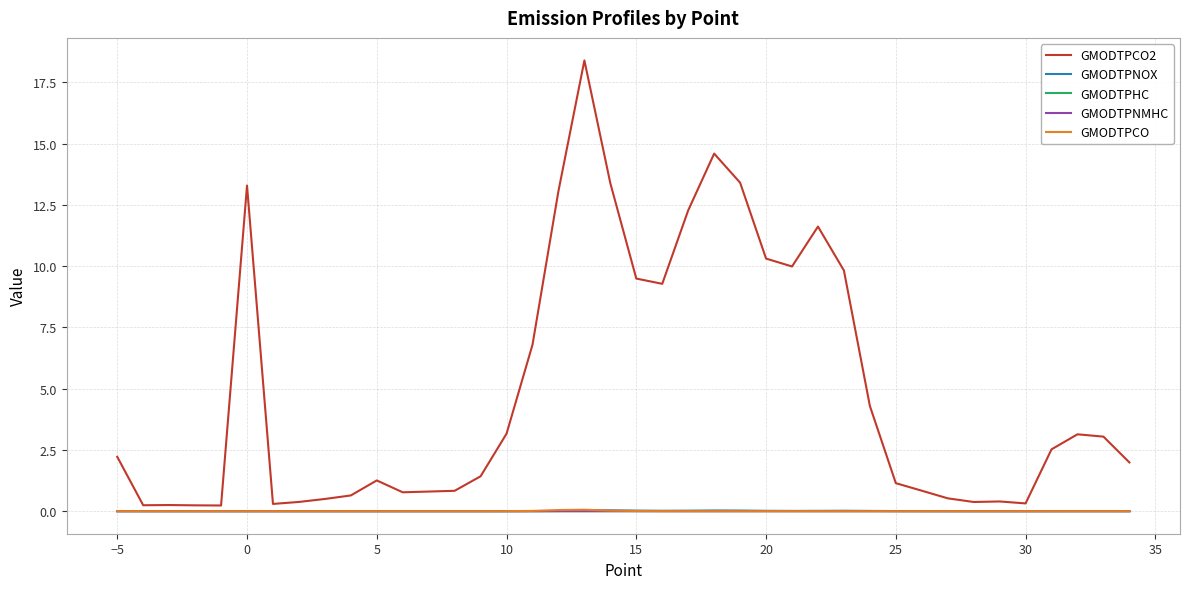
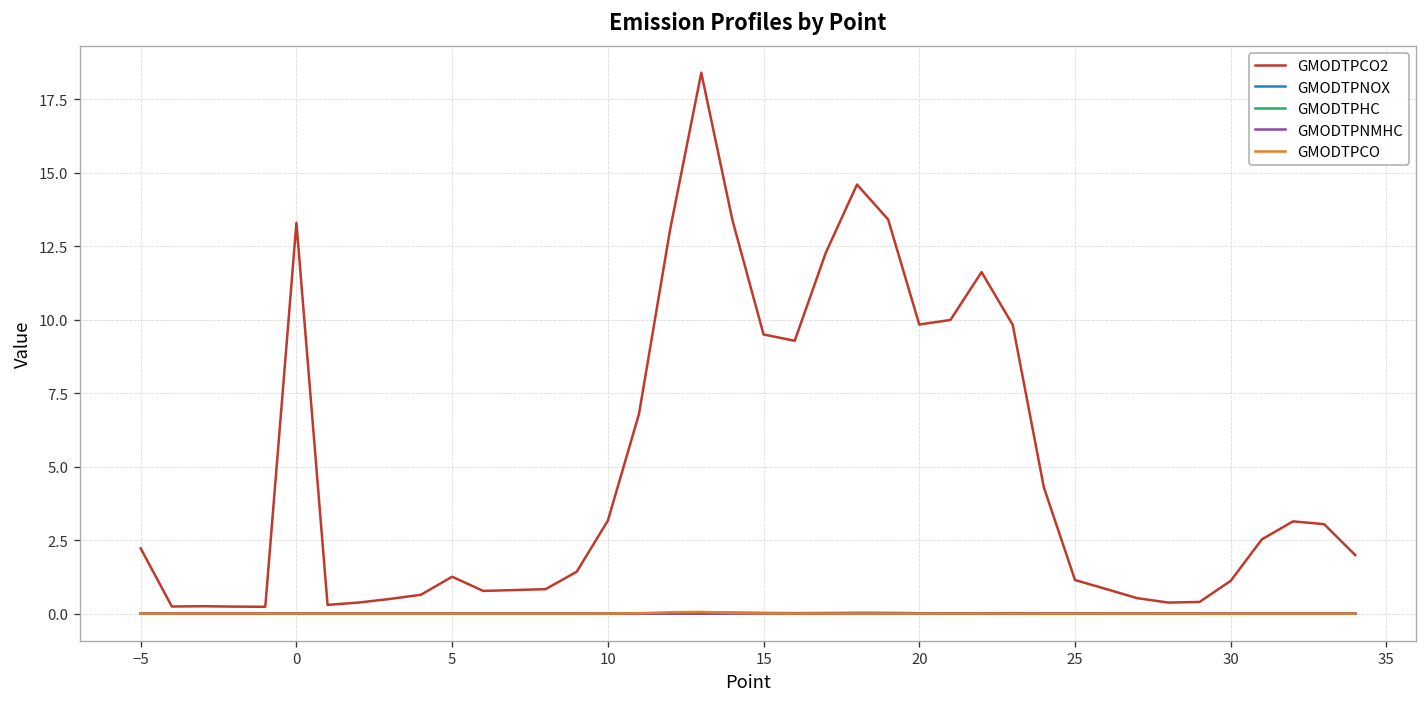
GMODTPCO2, 20: 10.3 -> 9.8
GMODTPCO2, 30: 0.3 -> 1.1
